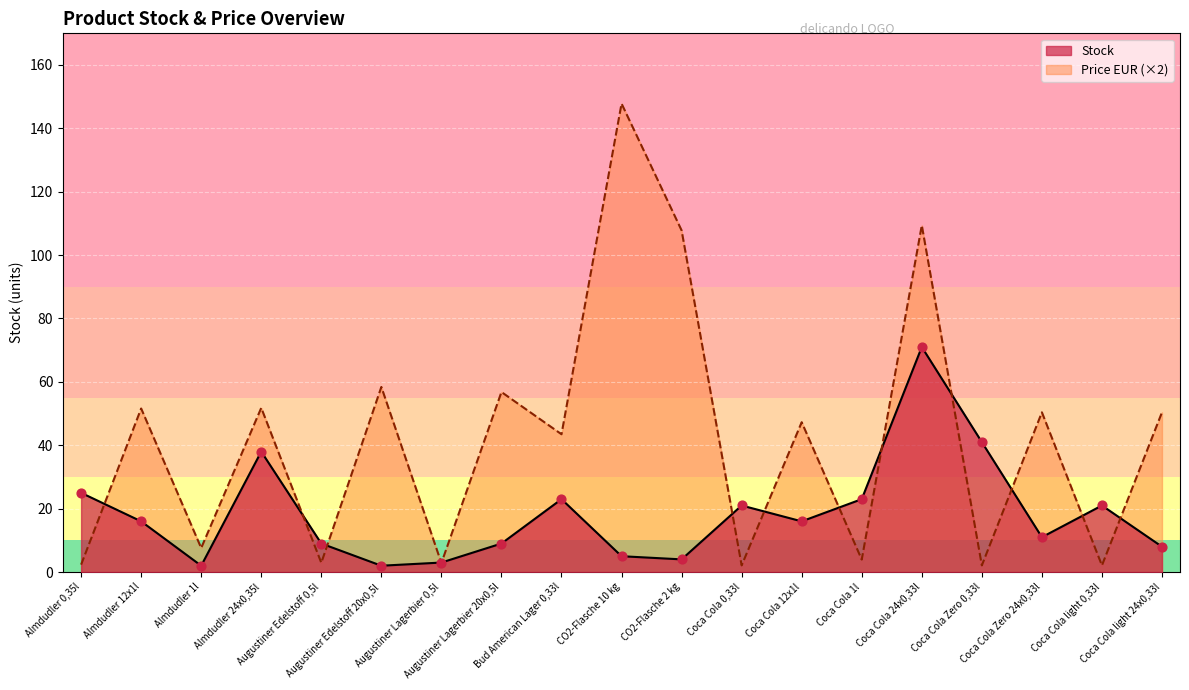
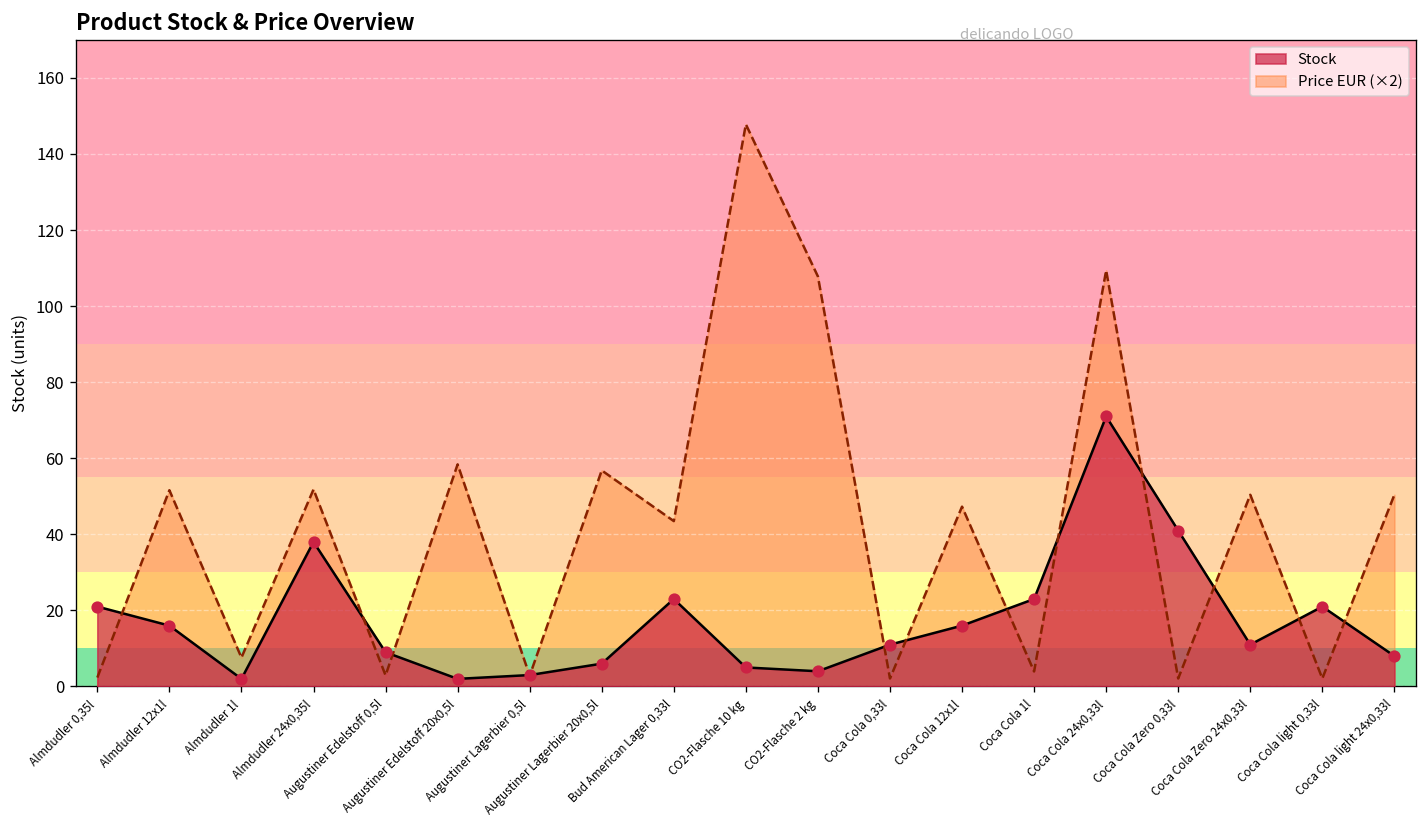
Stock, Almdudler 0,35l: 25 -> 21
Stock, Augustiner Lagerbier 20x0,5l: 9 -> 6
Stock, Coca Cola 0,33l: 21 -> 11
